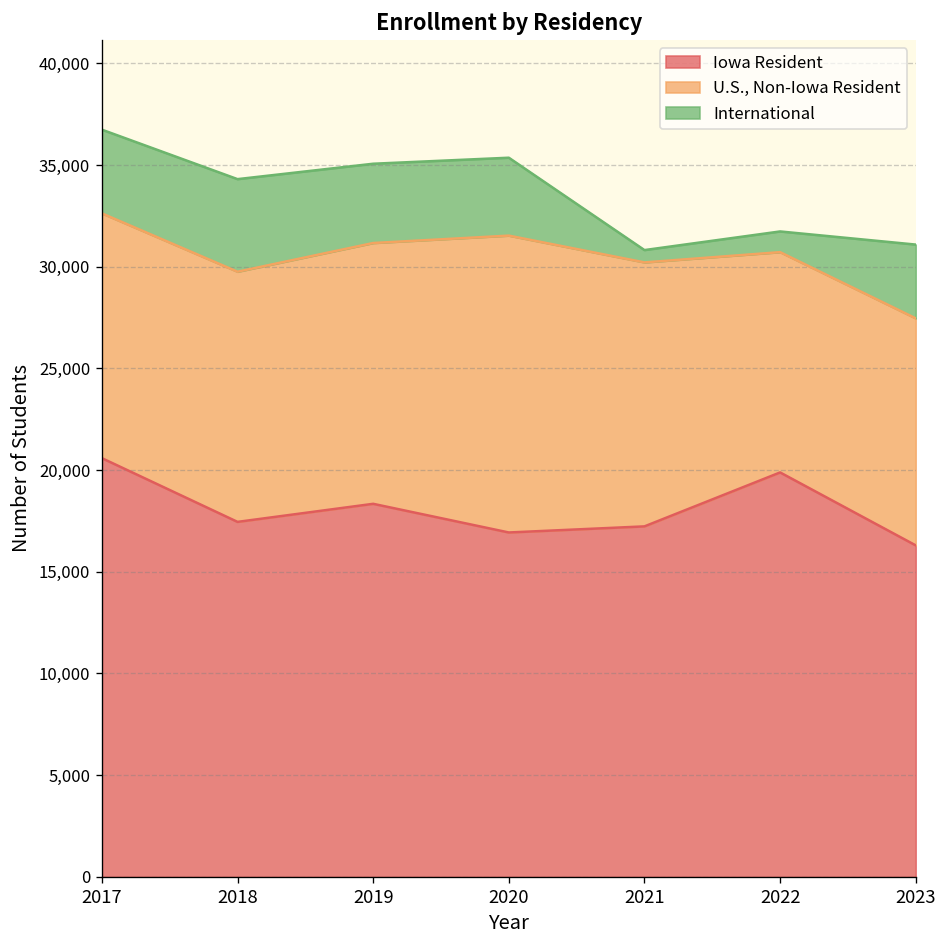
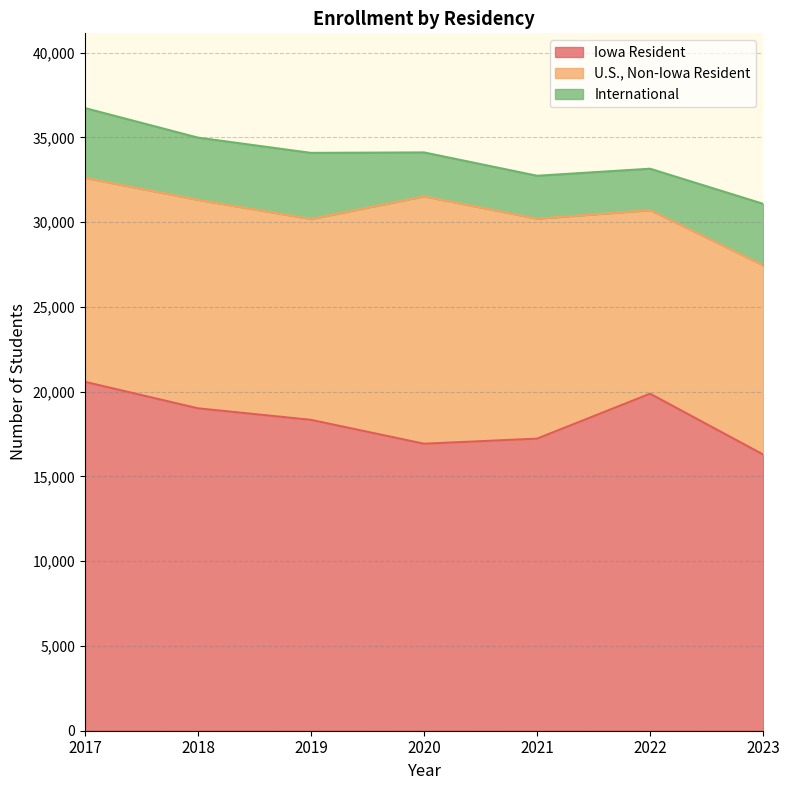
Iowa Resident, 2018: 17,500 -> 19,000
International, 2018: 4,600 -> 3,700
U.S., Non-Iowa Resident, 2019: 12,800 -> 11,900
International, 2020: 3,800 -> 2,600
International, 2021: 600 -> 2,500
International, 2022: 1,000 -> 2,400
